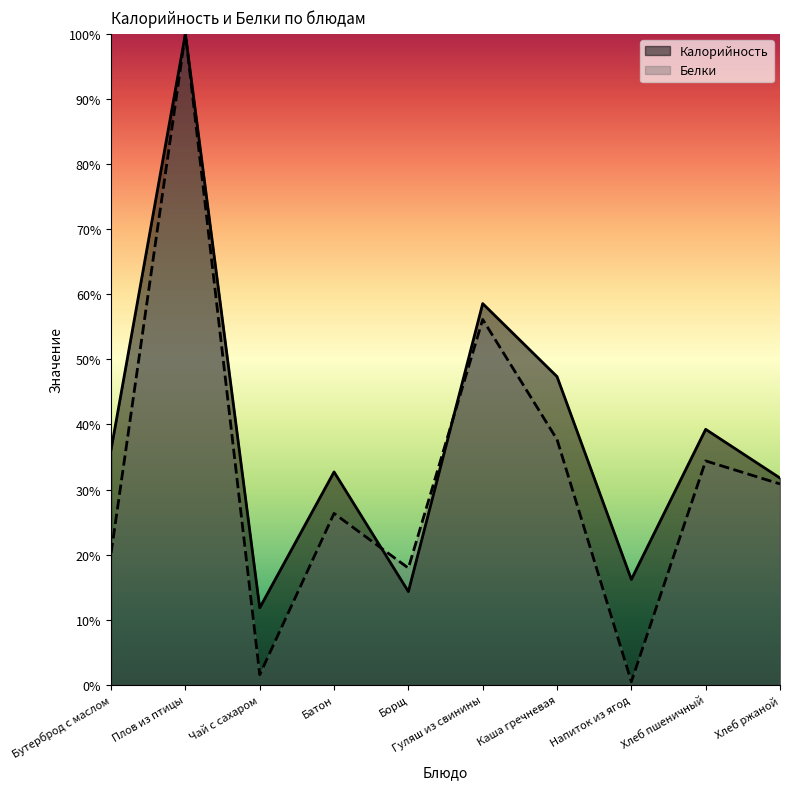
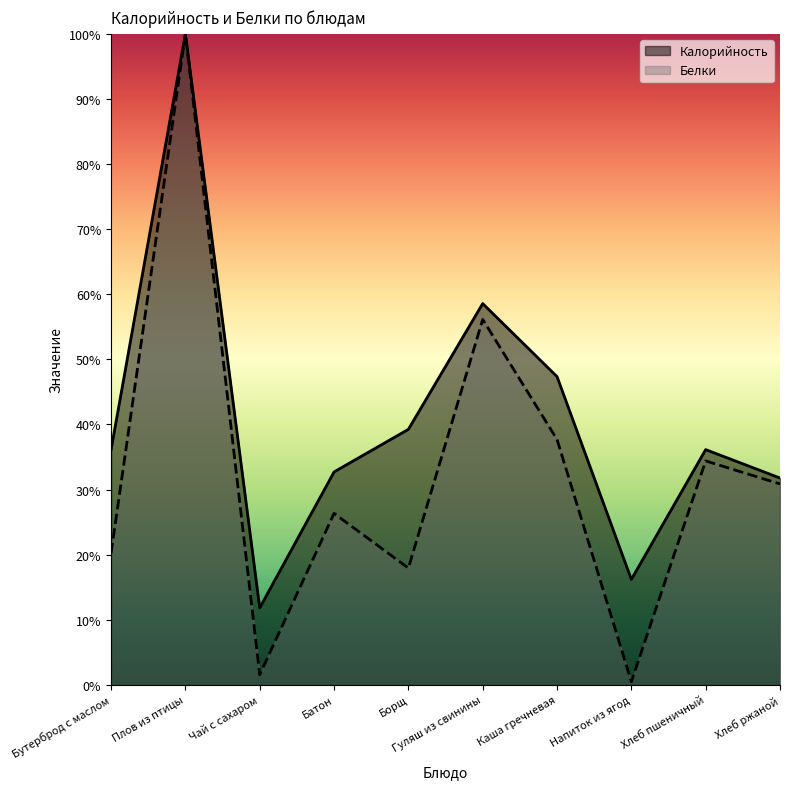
Калорийность, Борщ: 14% -> 39%
Калорийность, Хлеб пшеничный: 39% -> 36%
